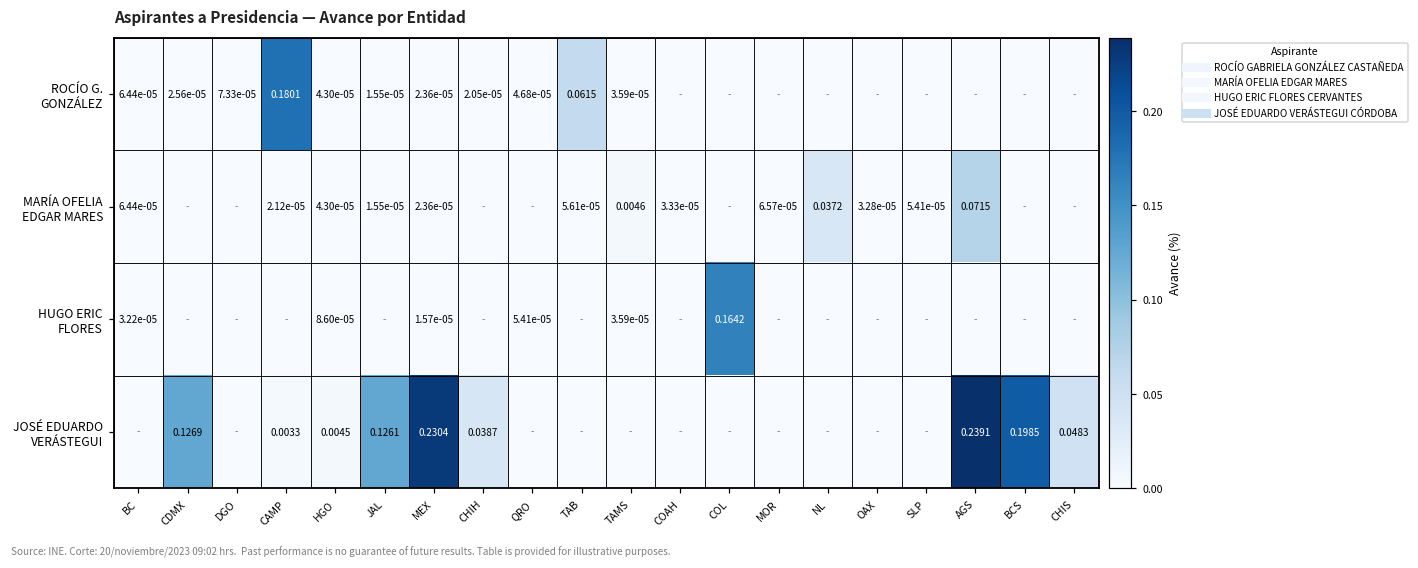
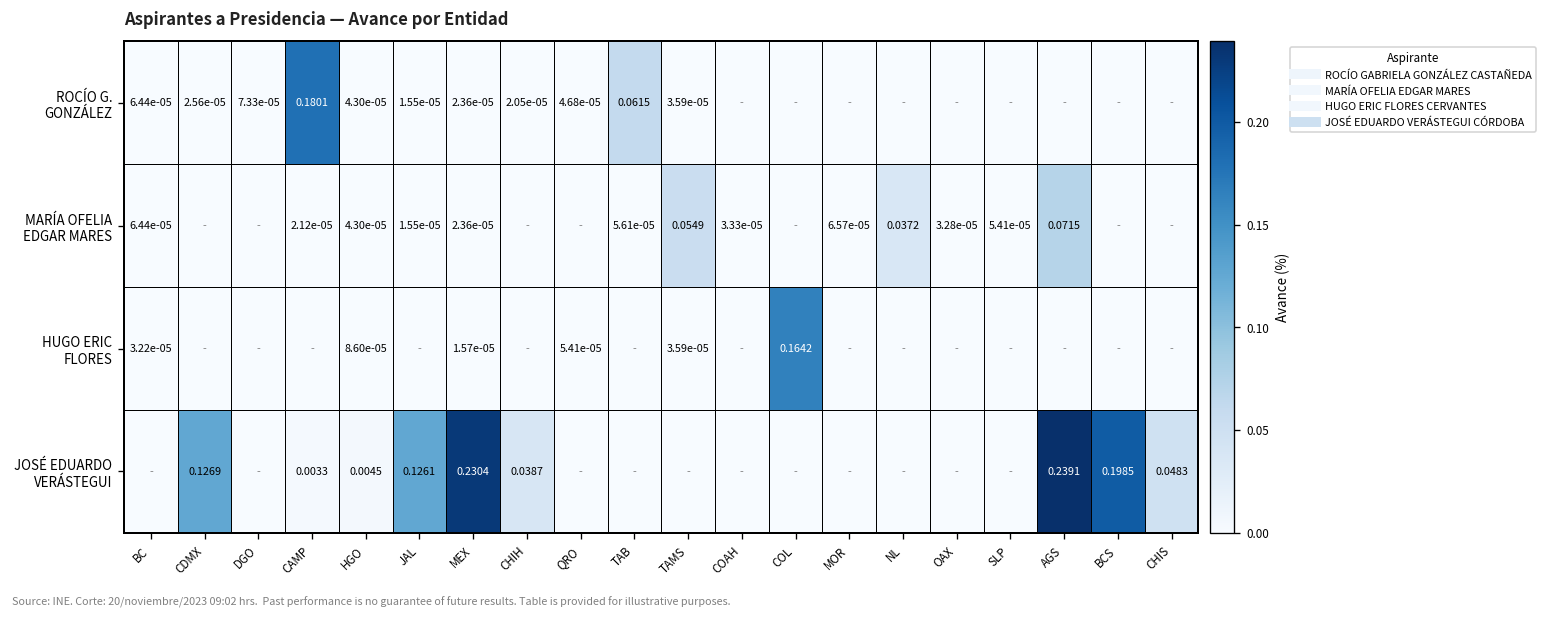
MARÍA OFELIA EDGAR MARES, TAMS: 0.0046 -> 0.0549
